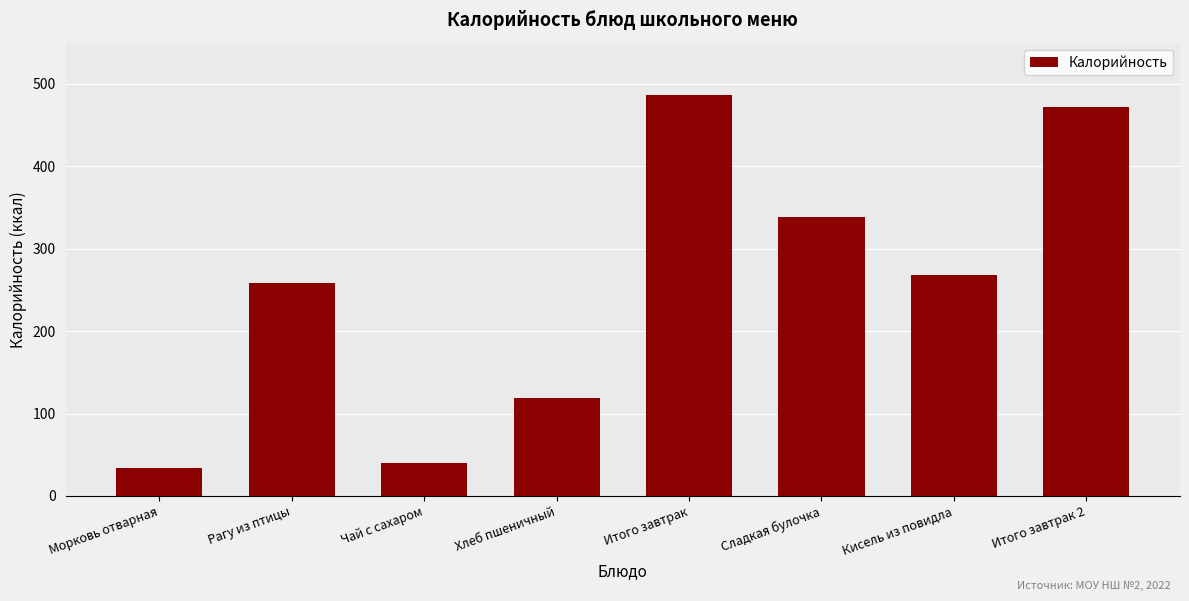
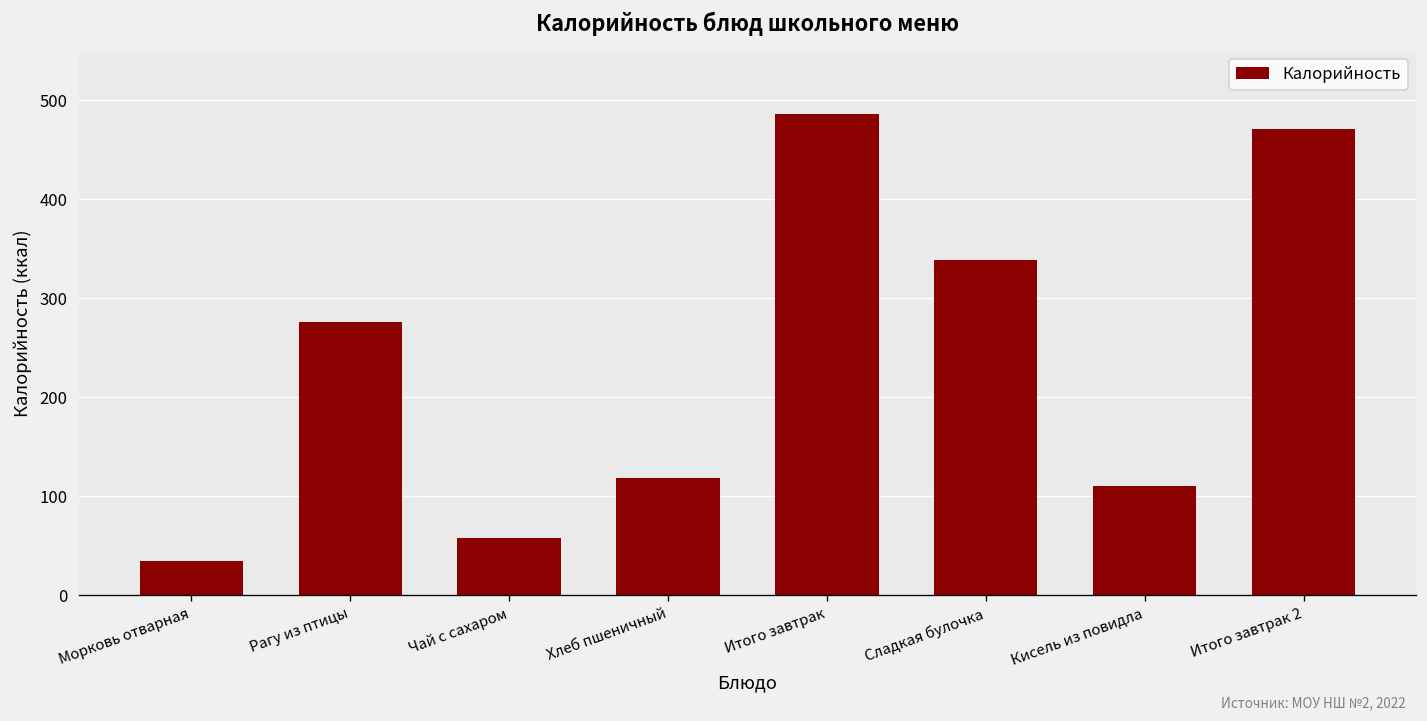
Рагу из птицы: 260 -> 280
Чай с сахаром: 40 -> 60
Кисель из повидла: 270 -> 110
